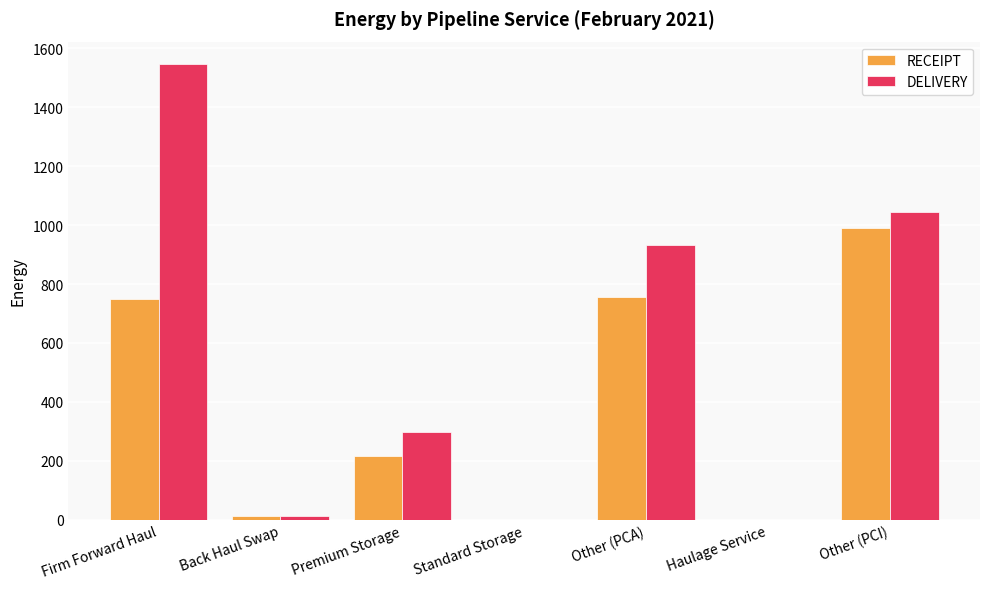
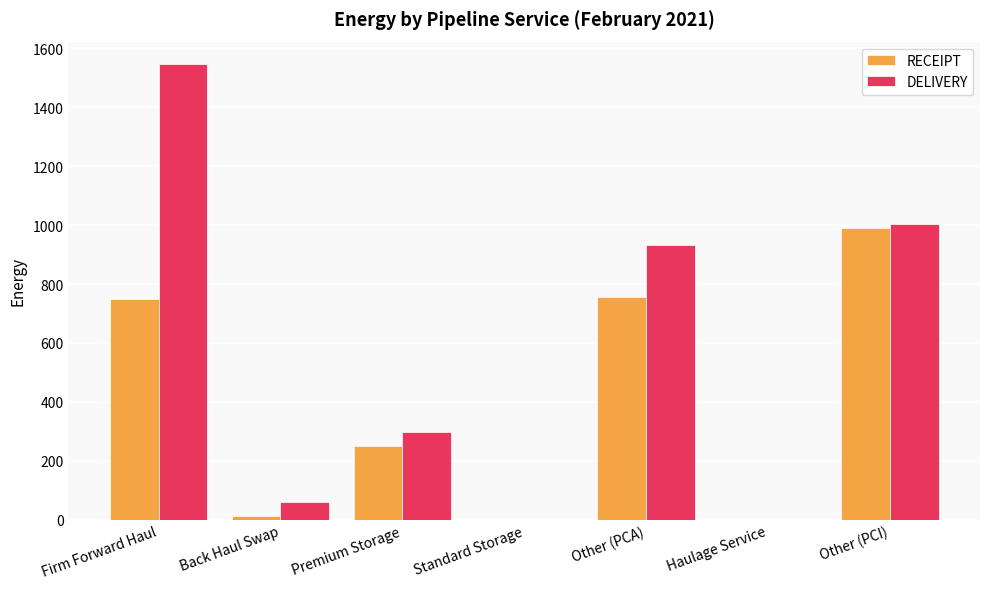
DELIVERY, Back Haul Swap: 10 -> 60
RECEIPT, Premium Storage: 220 -> 250
DELIVERY, Other (PCI): 1050 -> 1000
